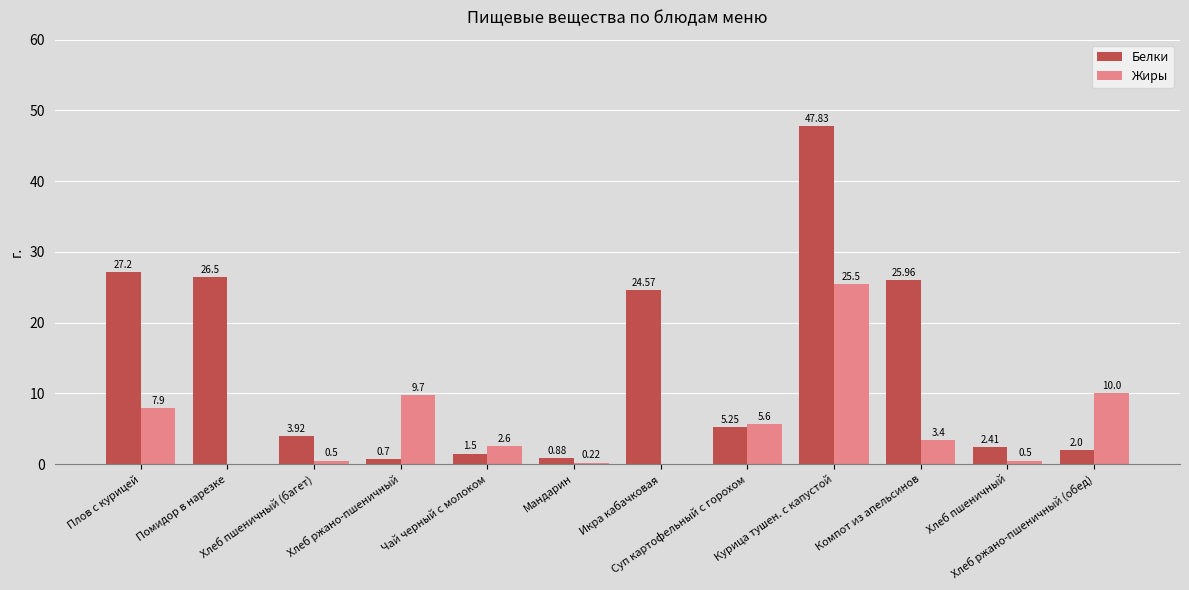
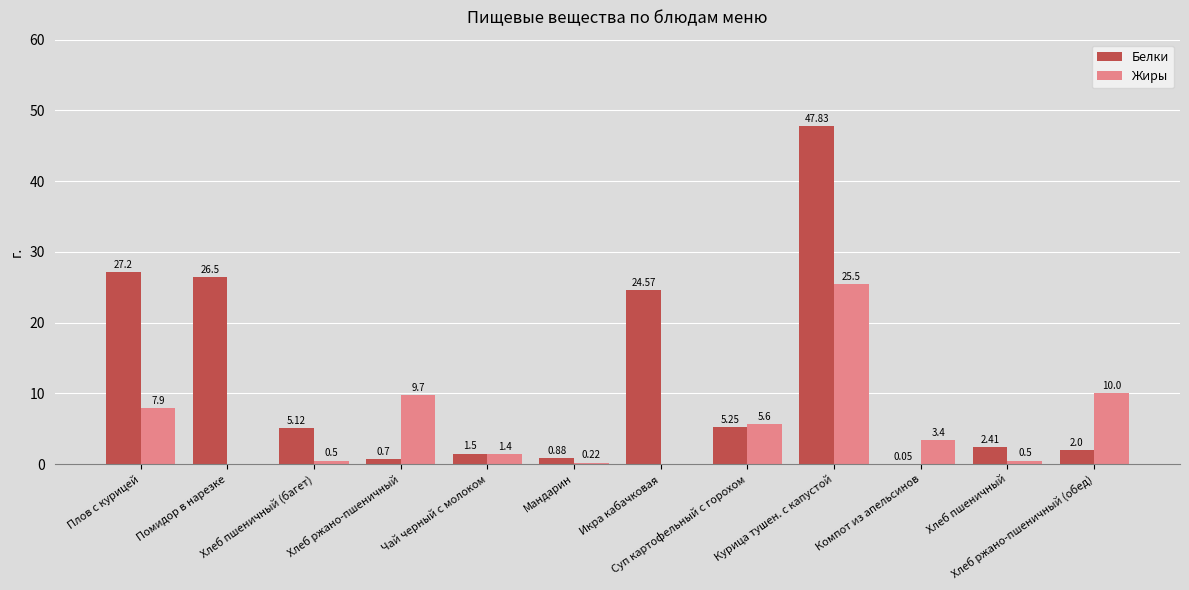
Белки, Хлеб пшеничный (багет): 3.92 -> 5.12
Жиры, Чай черный с молоком: 2.6 -> 1.4
Белки, Компот из апельсинов: 25.96 -> 0.05
